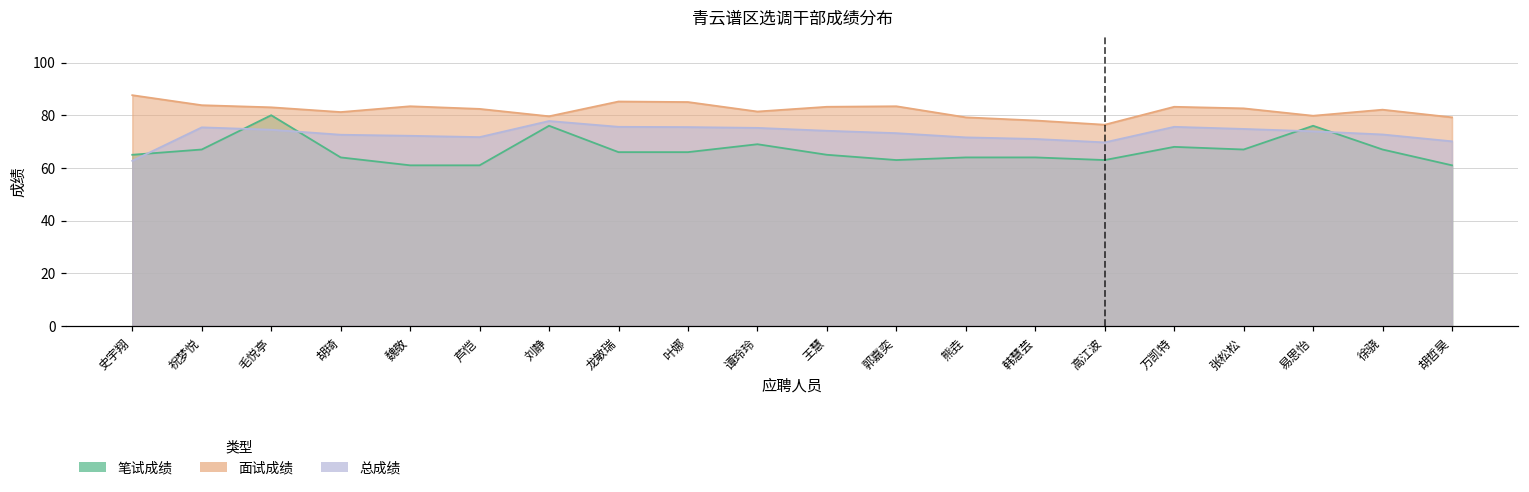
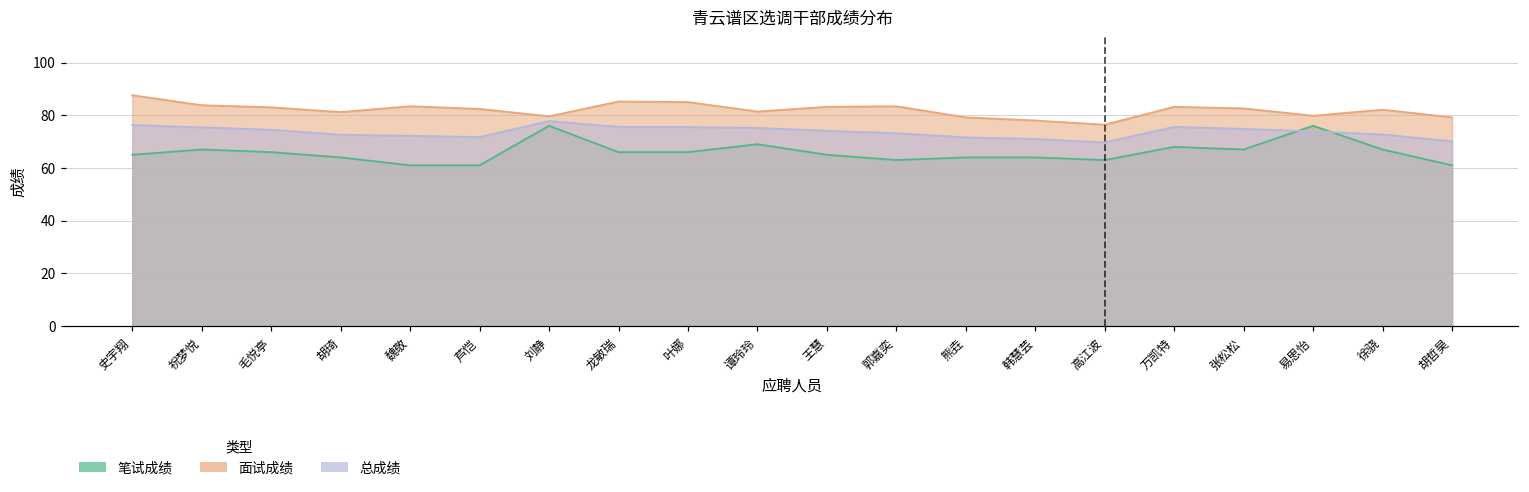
总成绩, 史宇翔: 63 -> 76
笔试成绩, 毛悦亭: 80 -> 66
